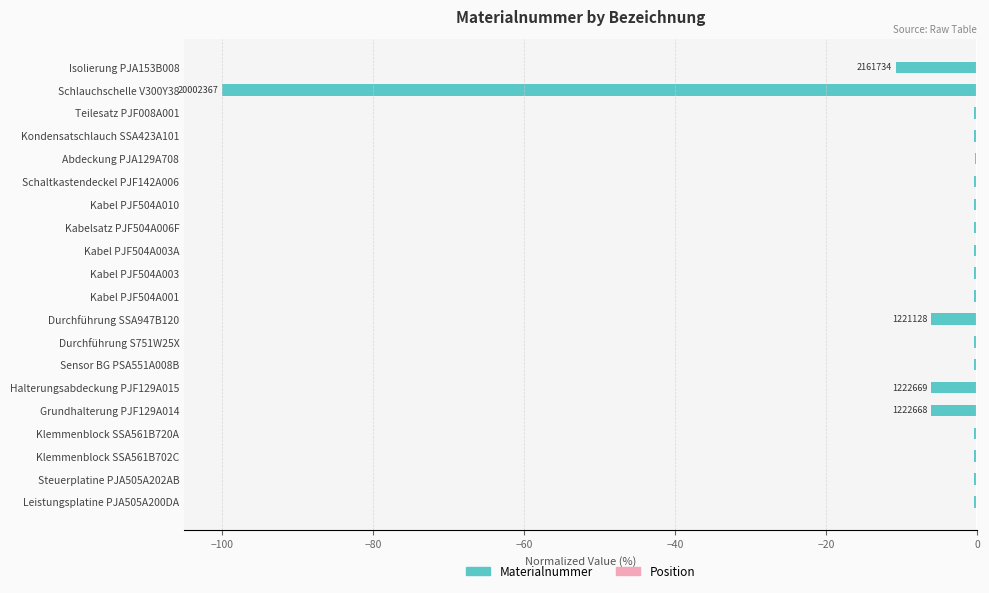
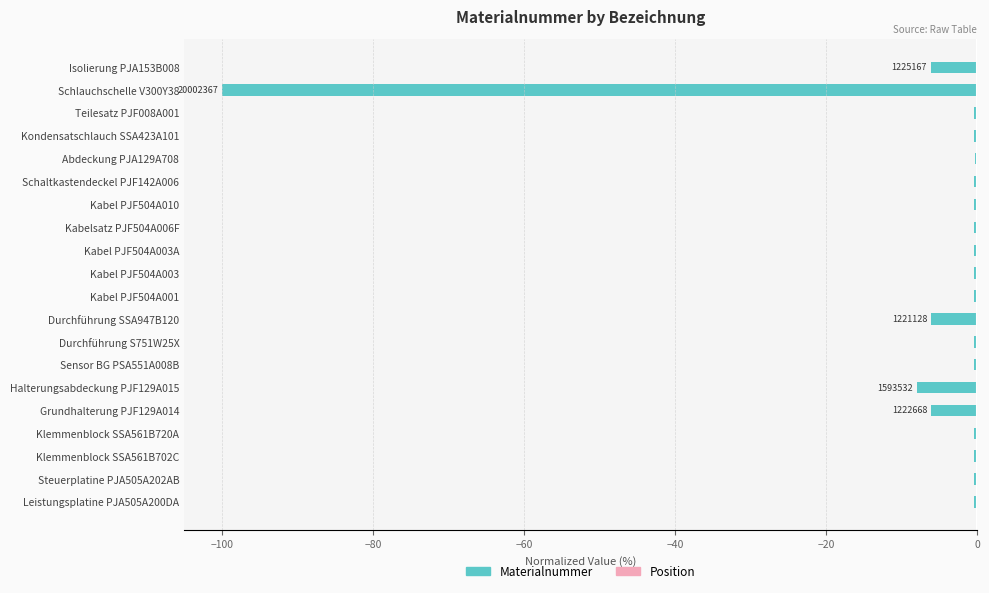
Materialnummer, Isolierung PJA153B008: 2161734 -> 1225167
Materialnummer, Halterungsabdeckung PJF129A015: 1222669 -> 1593532
